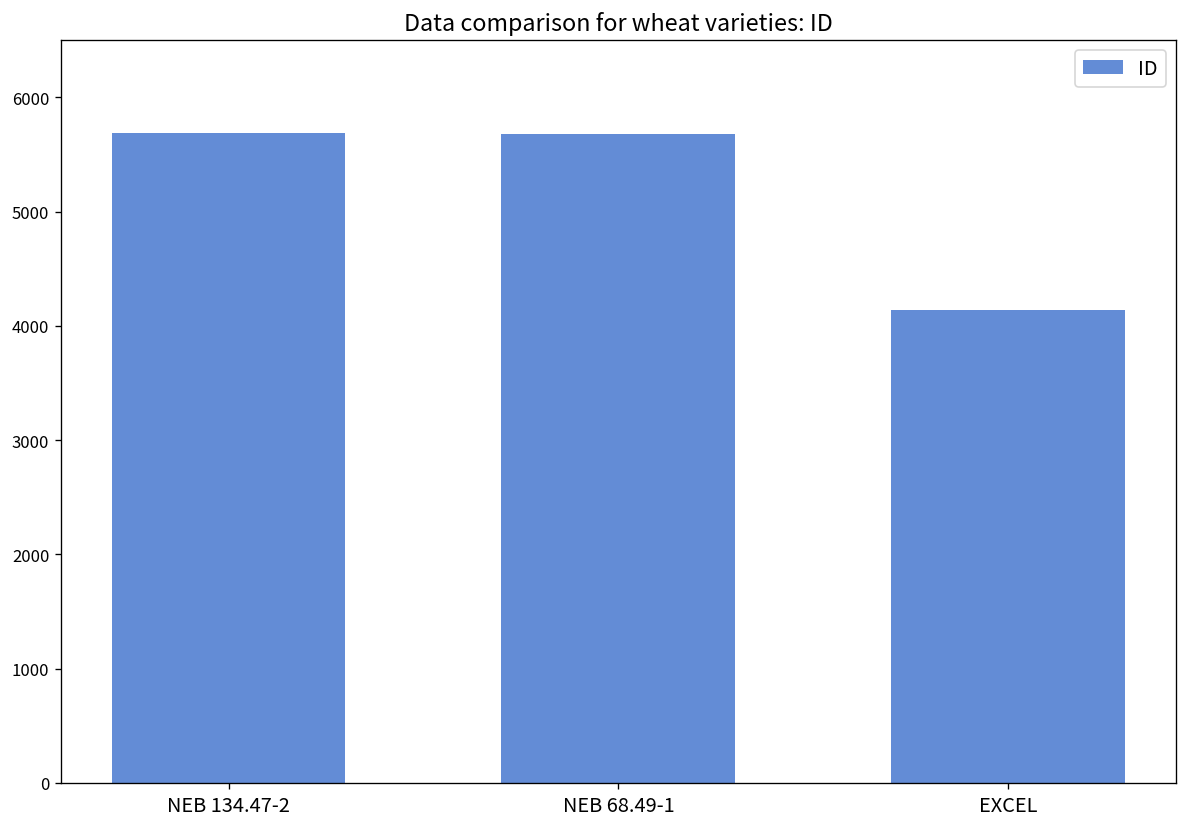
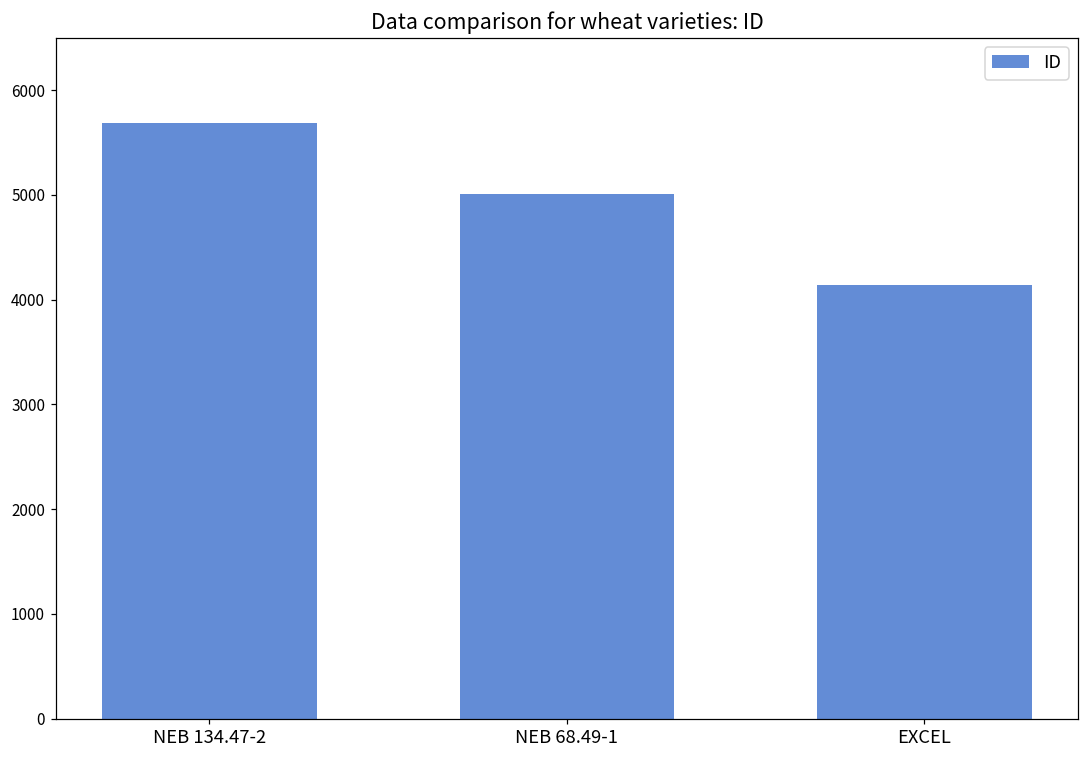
NEB 68.49-1: 5700 -> 5000
